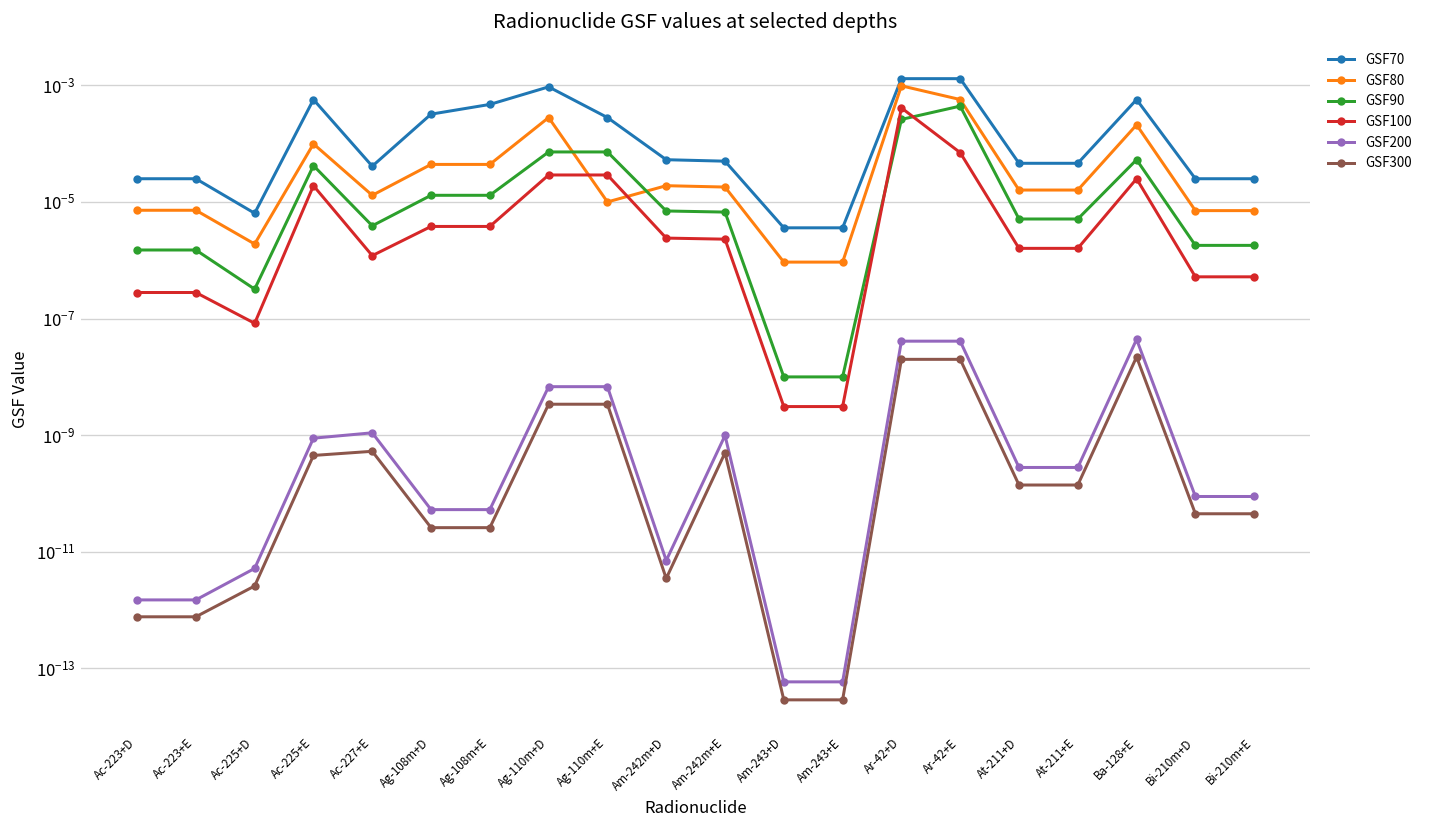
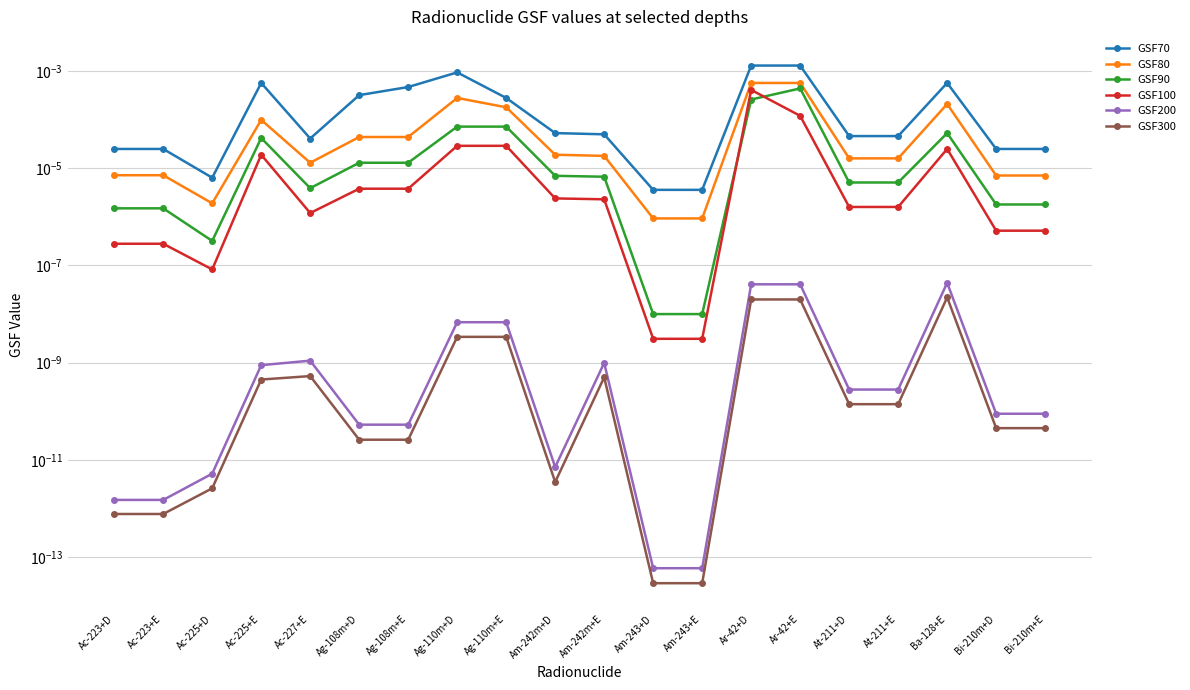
GSF80, Ag-110m+E: 0.00001 -> 0.00018
GSF80, Ar-42+D: 0.0010 -> 0.0006
GSF100, Ar-42+E: 0.00007 -> 0.00012
